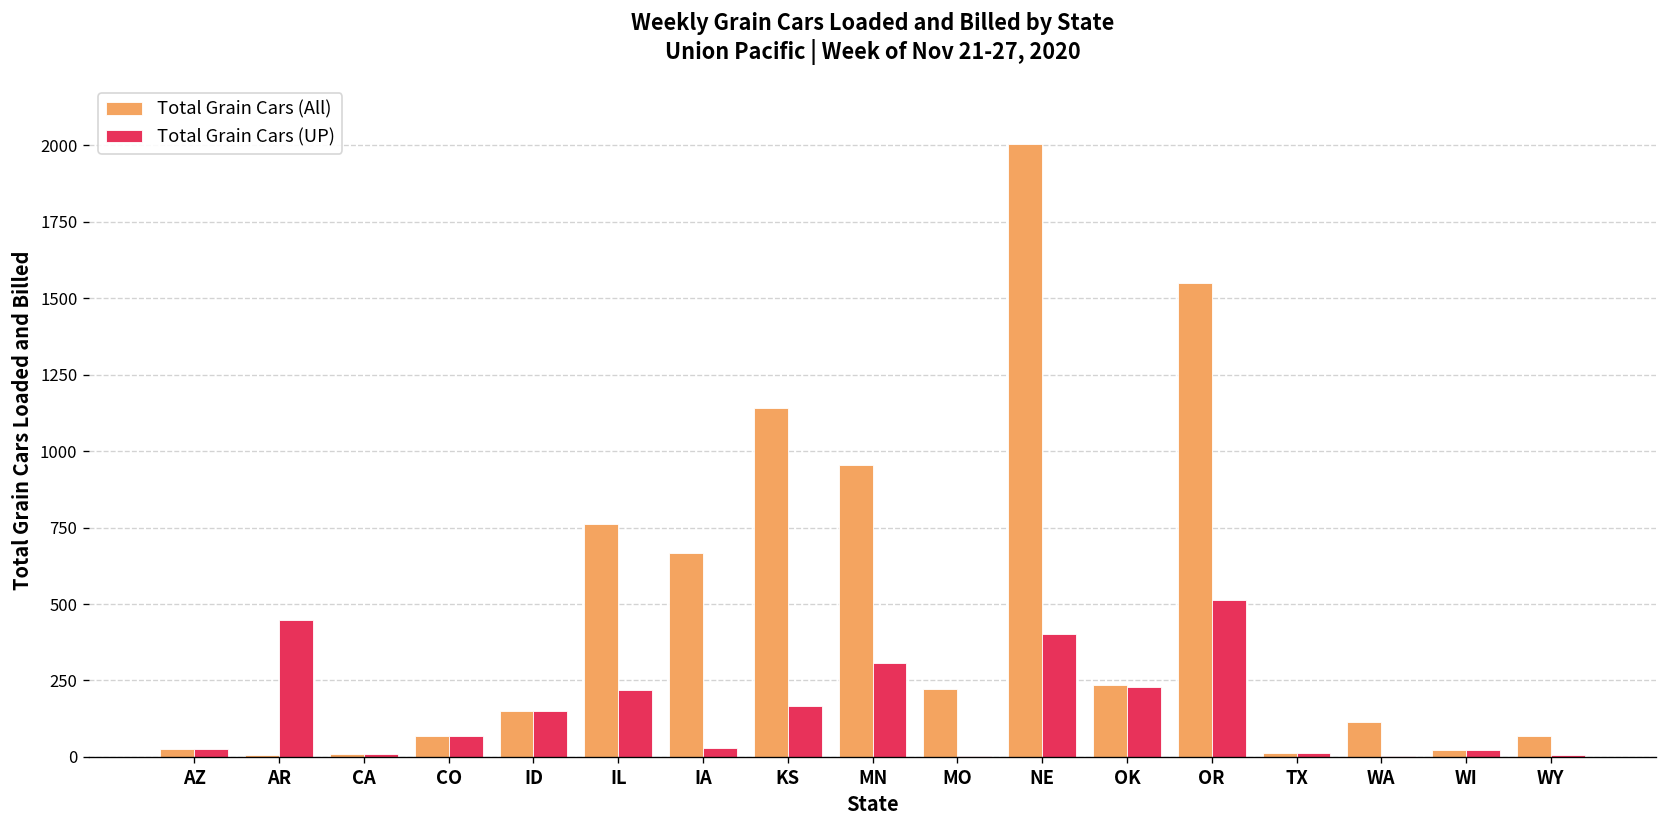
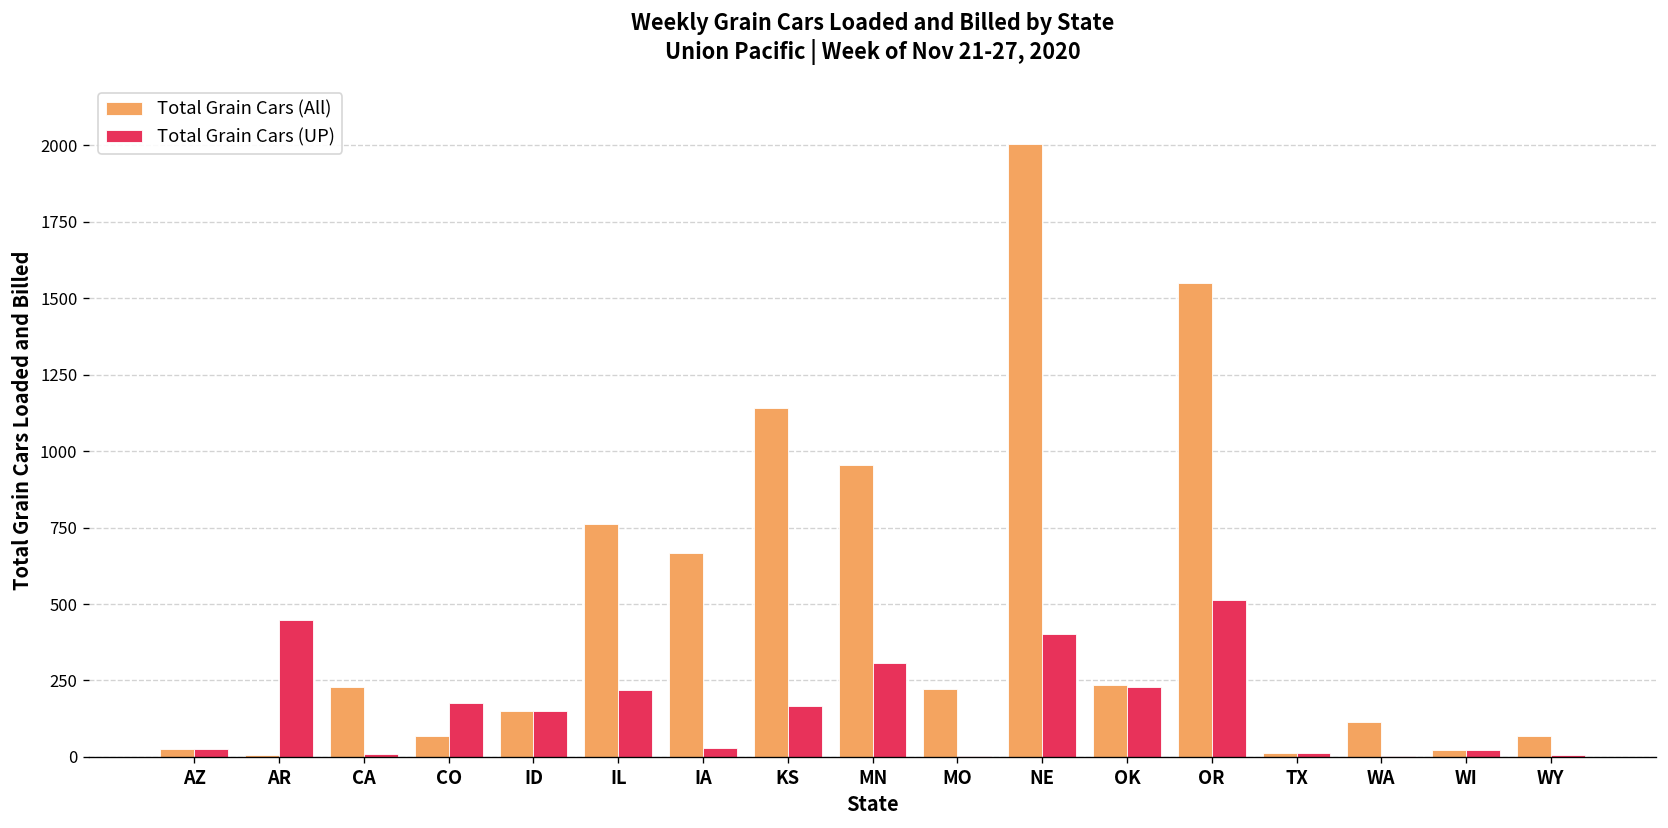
Total Grain Cars (All), CA: 10 -> 230
Total Grain Cars (UP), CO: 70 -> 180
